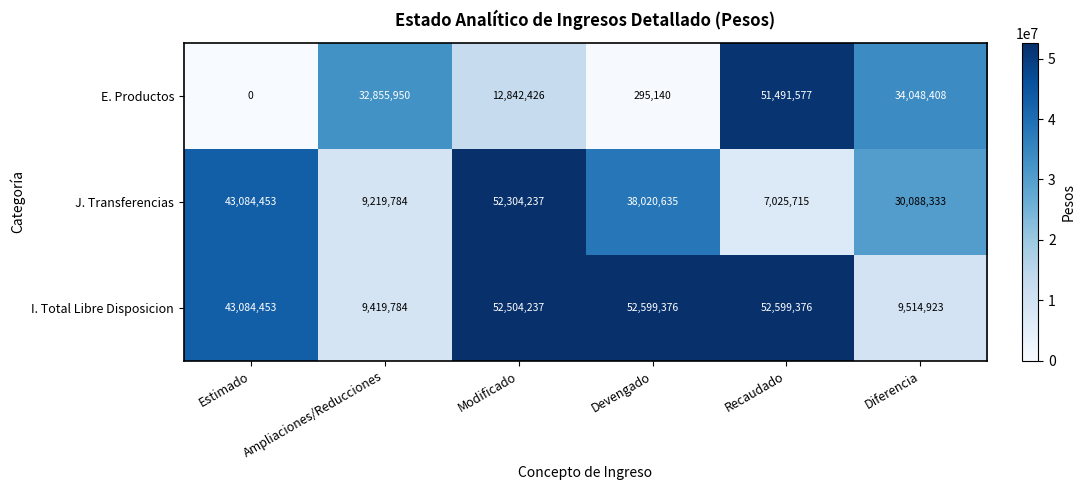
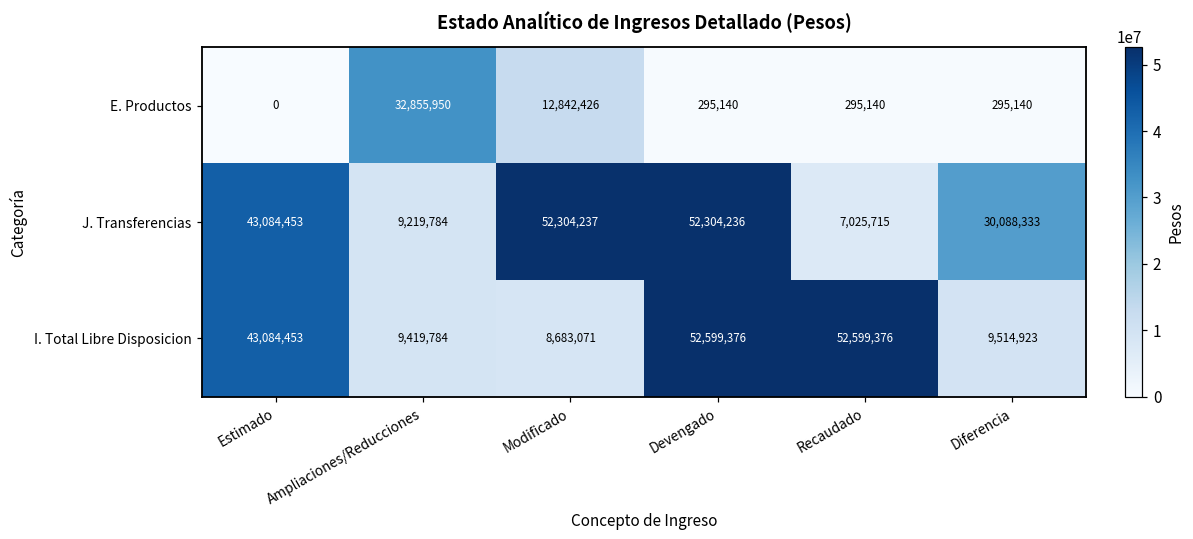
E. Productos, Recaudado: 51,491,577 -> 295,140
E. Productos, Diferencia: 34,048,408 -> 295,140
J. Transferencias, Devengado: 38,020,635 -> 52,304,236
I. Total Libre Disposicion, Modificado: 52,504,237 -> 8,683,071
